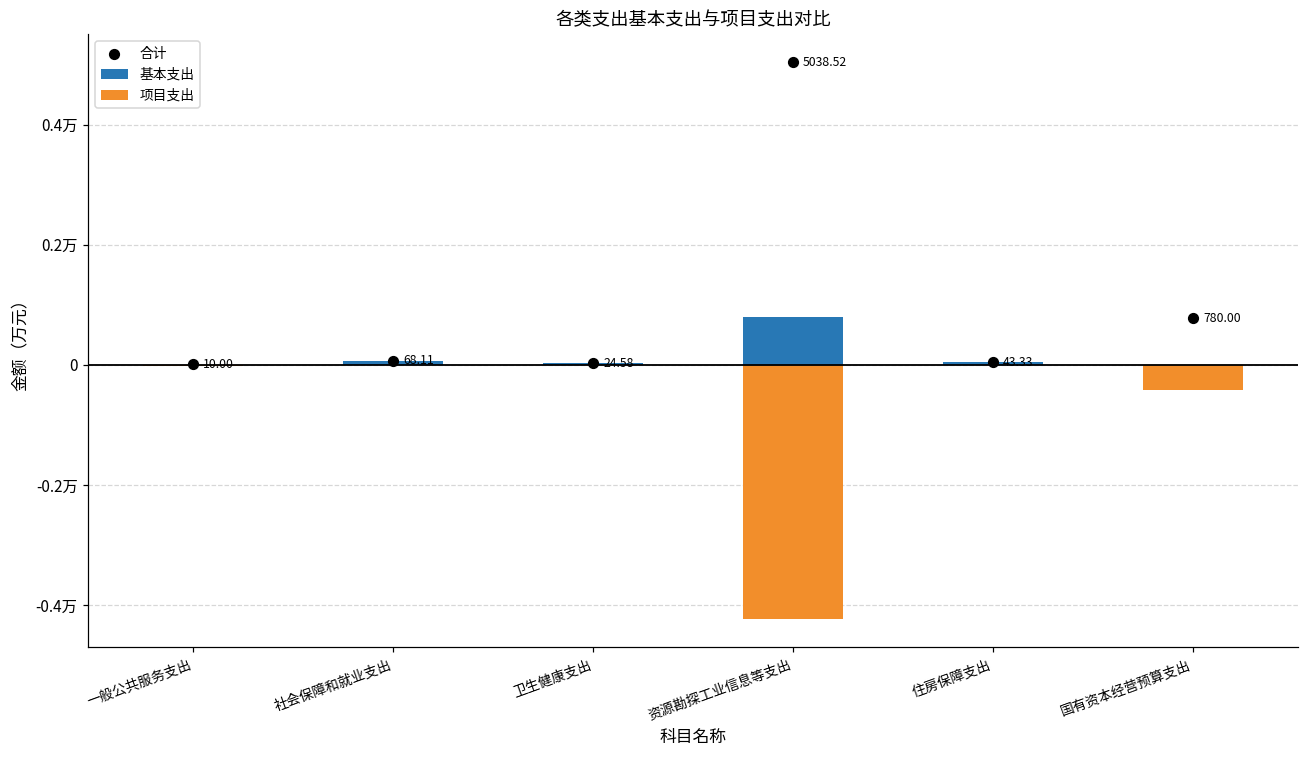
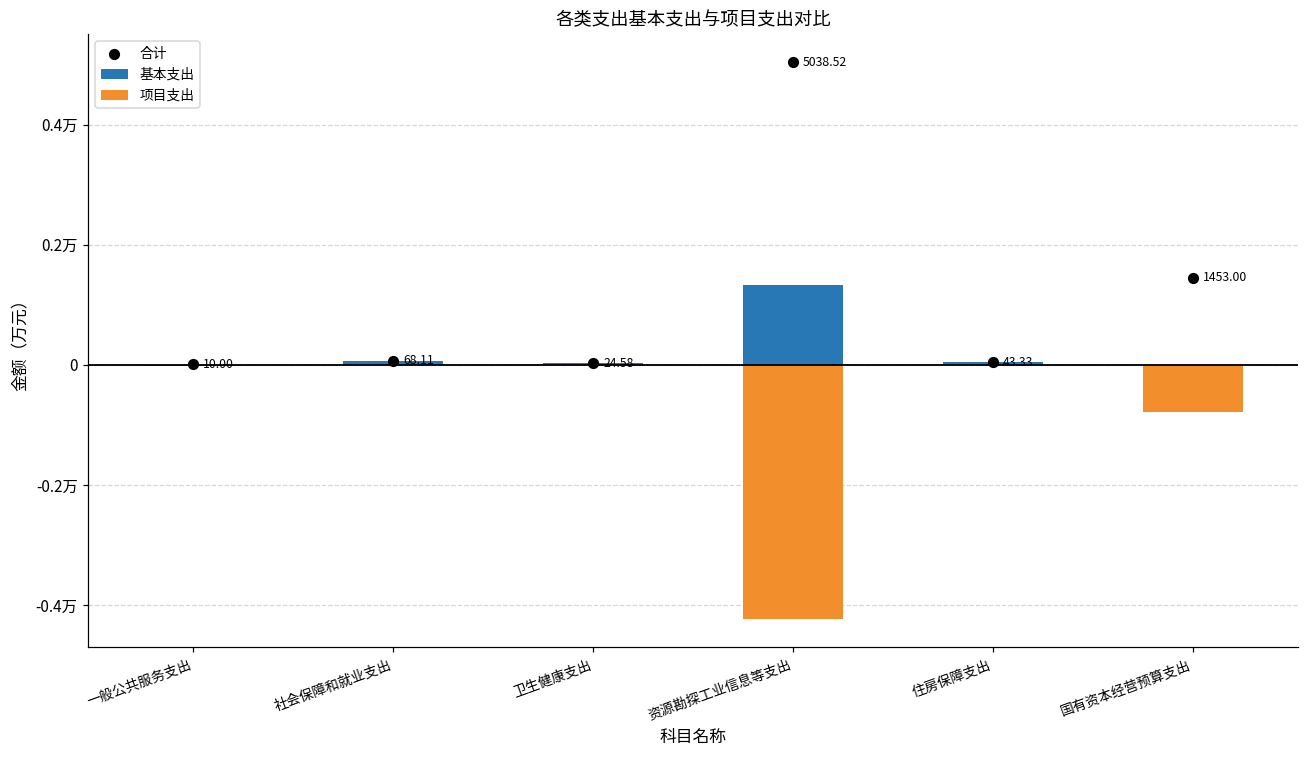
基本支出, 资源勘探工业信息等支出: 0.08万 -> 0.13万
项目支出, 国有资本经营预算支出: -0.04万 -> -0.08万
合计, 国有资本经营预算支出: 780.00 -> 1453.00
